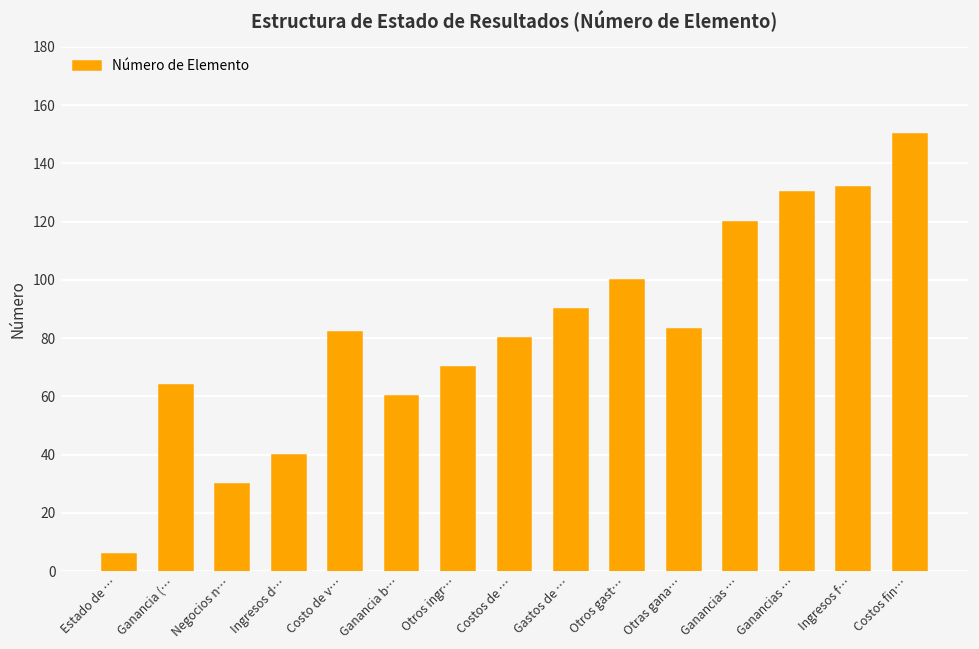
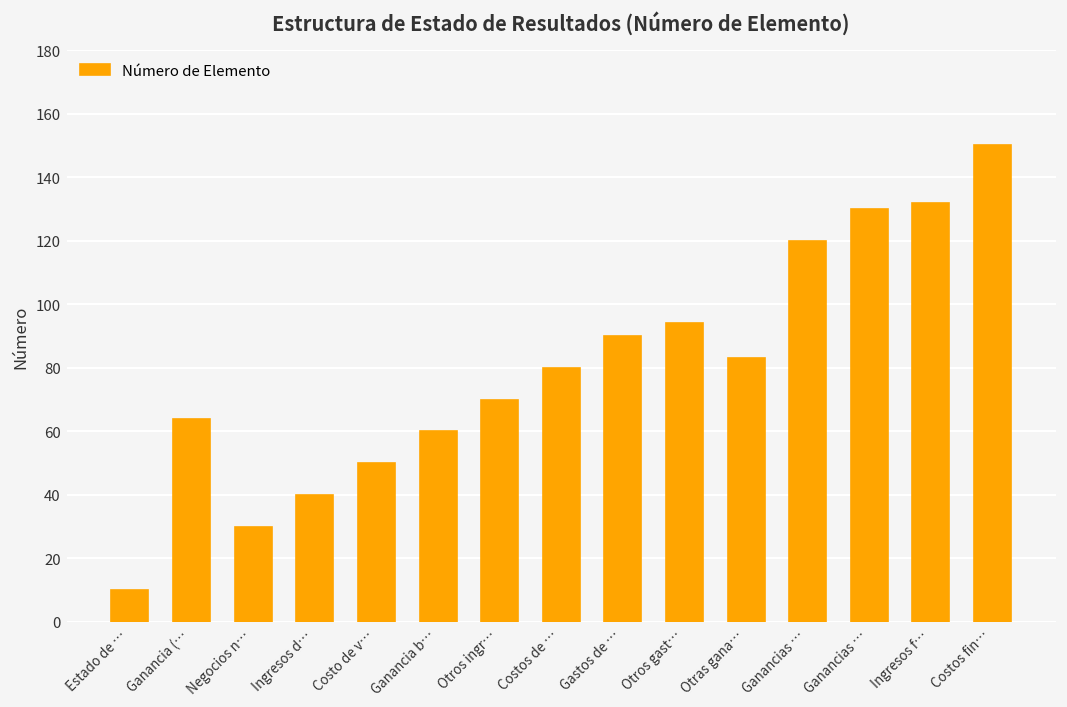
Estado de …: 6 -> 10
Costo de v…: 82 -> 50
Otros gast…: 100 -> 94
